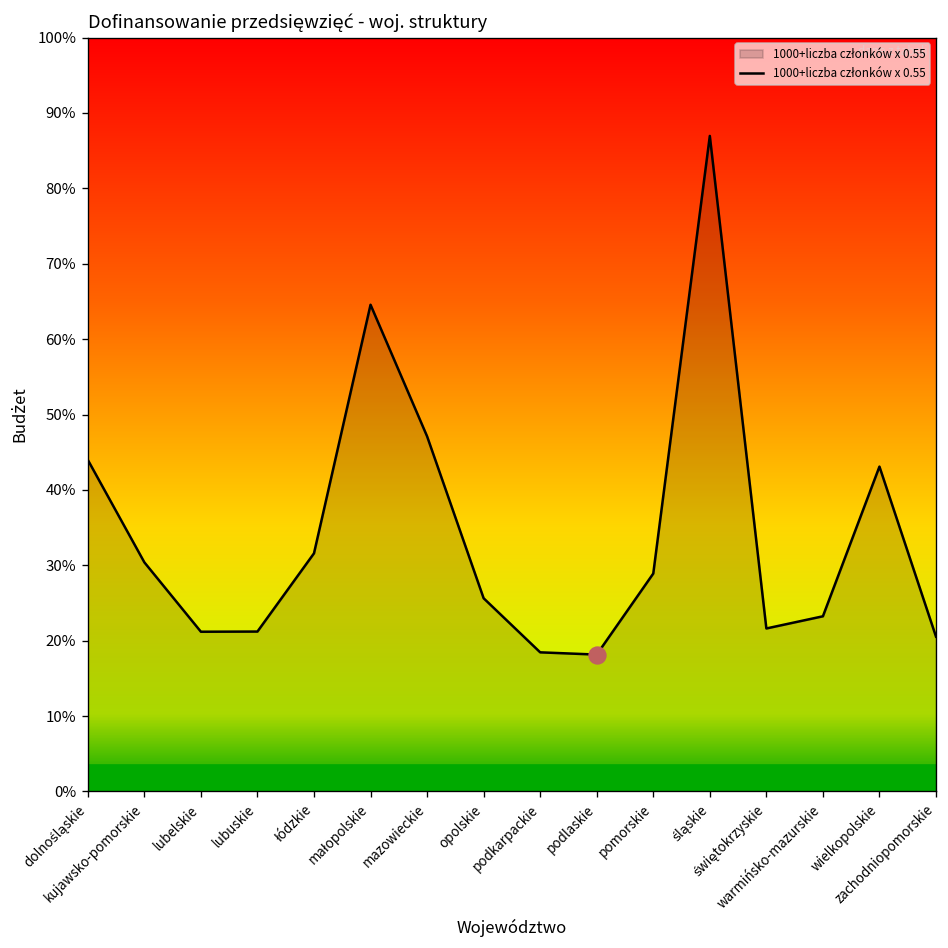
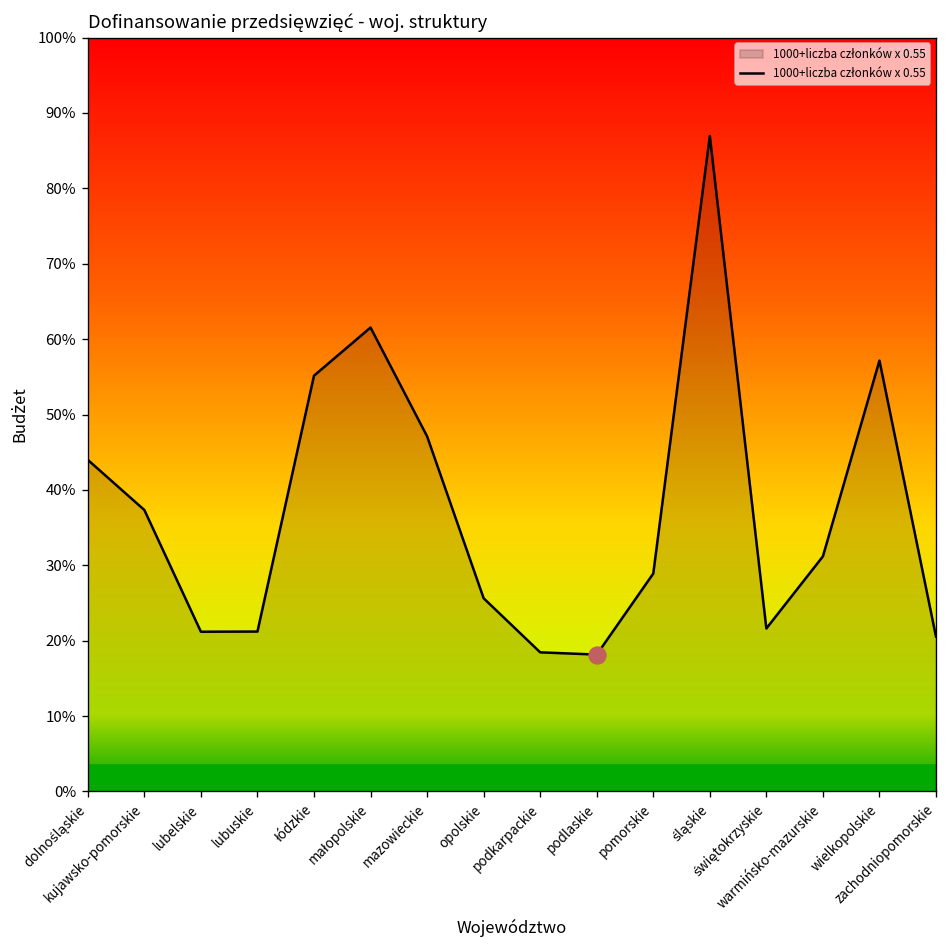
1000+liczba członków x 0.55, kujawsko-pomorskie: 30% -> 37%
1000+liczba członków x 0.55, łódzkie: 32% -> 55%
1000+liczba członków x 0.55, małopolskie: 65% -> 62%
1000+liczba członków x 0.55, warmińsko-mazurskie: 23% -> 31%
1000+liczba członków x 0.55, wielkopolskie: 43% -> 57%
